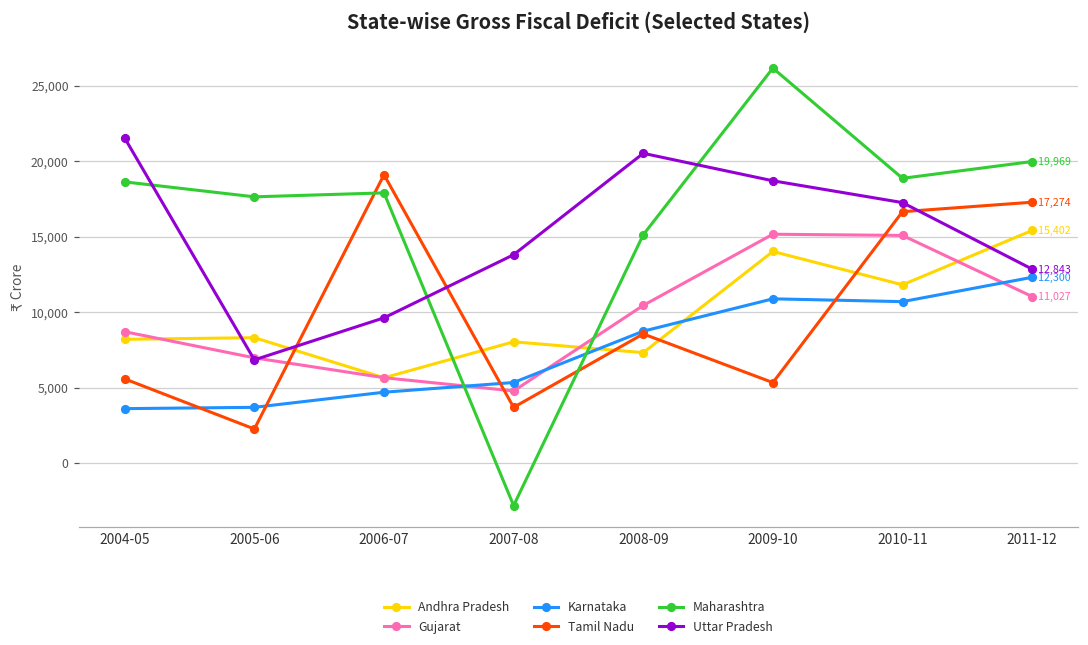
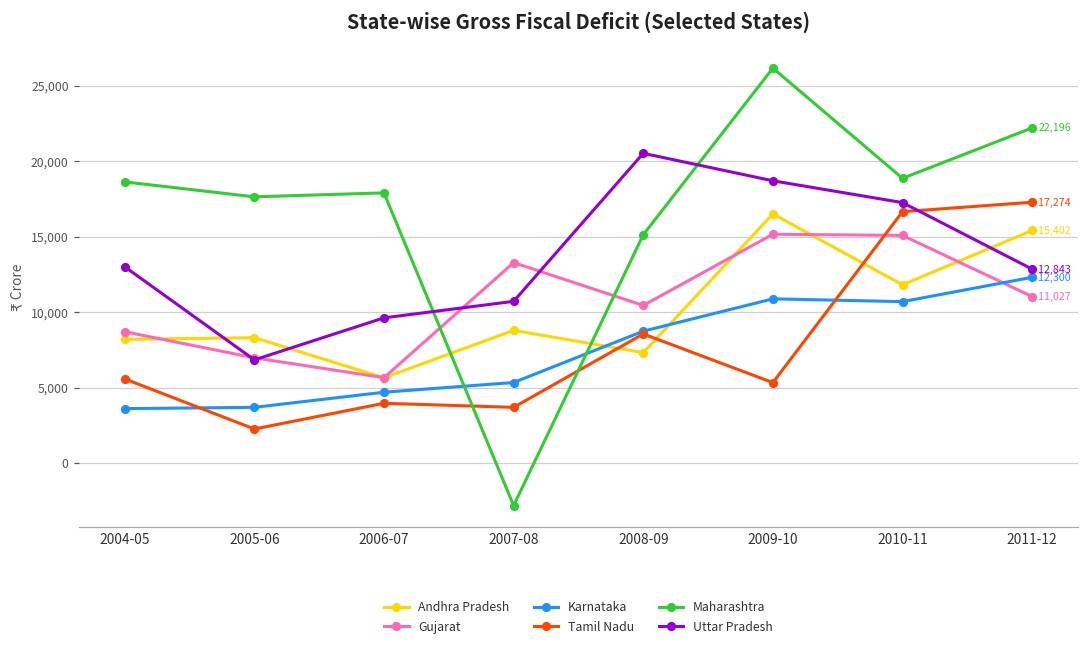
Uttar Pradesh, 2004-05: 21,500 -> 13,000
Tamil Nadu, 2006-07: 19,100 -> 4,000
Andhra Pradesh, 2007-08: 8,000 -> 8,800
Gujarat, 2007-08: 4,800 -> 13,300
Uttar Pradesh, 2007-08: 13,800 -> 10,700
Andhra Pradesh, 2009-10: 14,000 -> 16,500
Maharashtra, 2011-12: 19,969 -> 22,196
